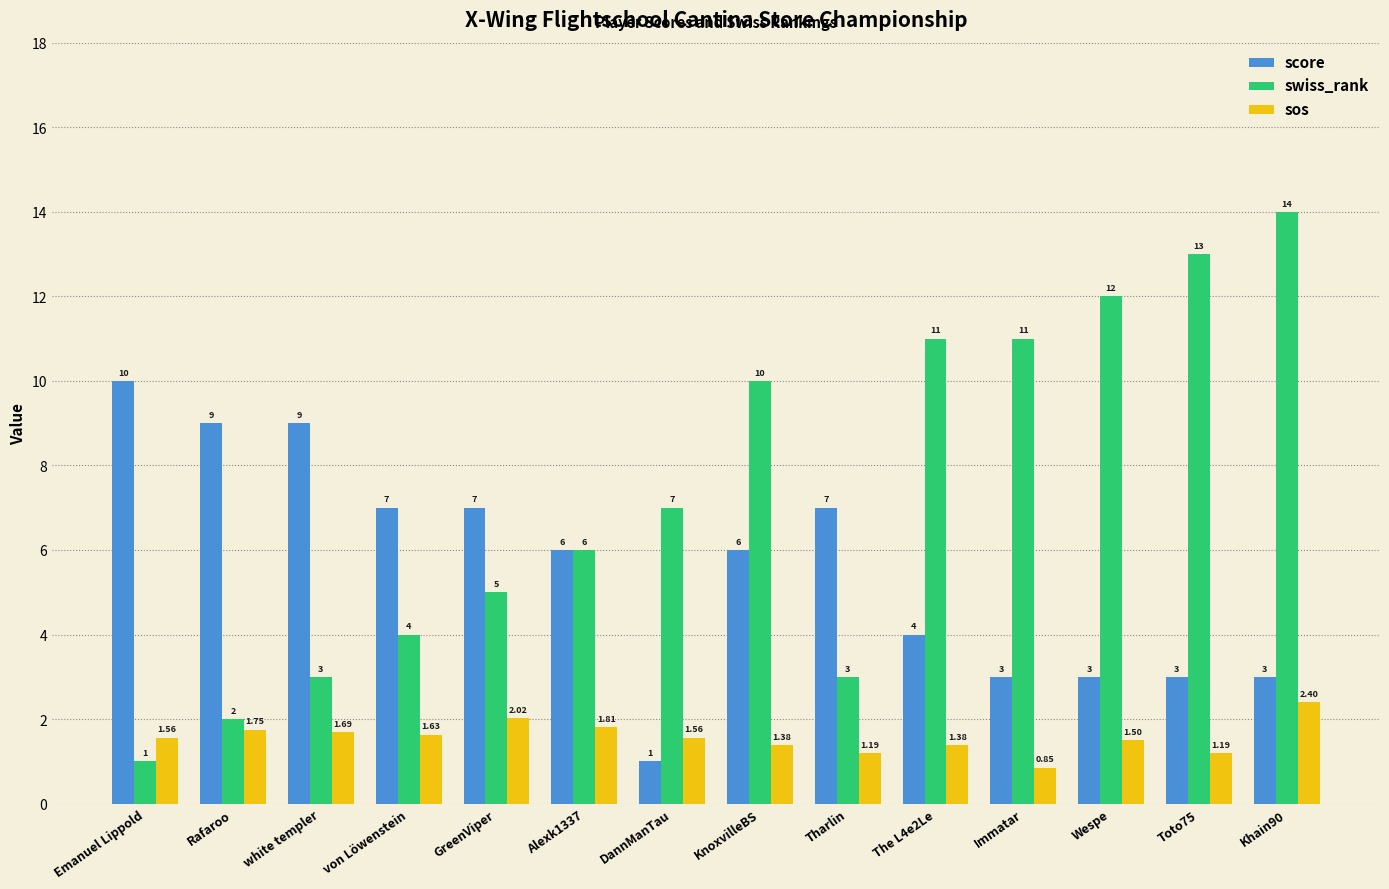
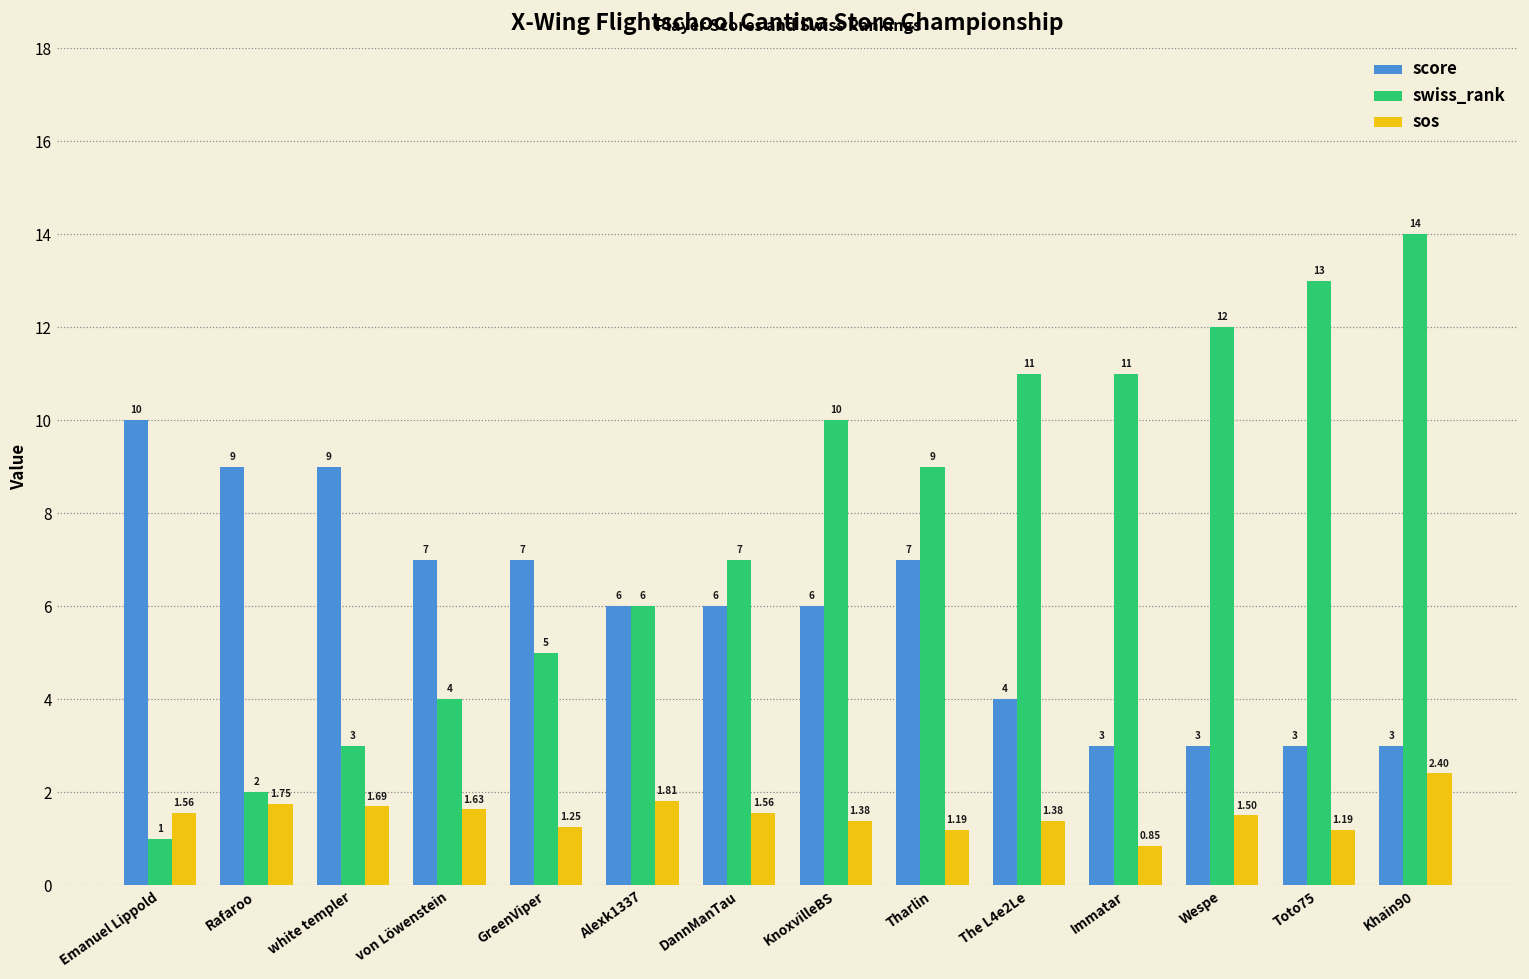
sos, GreenViper: 2.02 -> 1.25
score, DannManTau: 1 -> 6
swiss_rank, Tharlin: 3 -> 9
